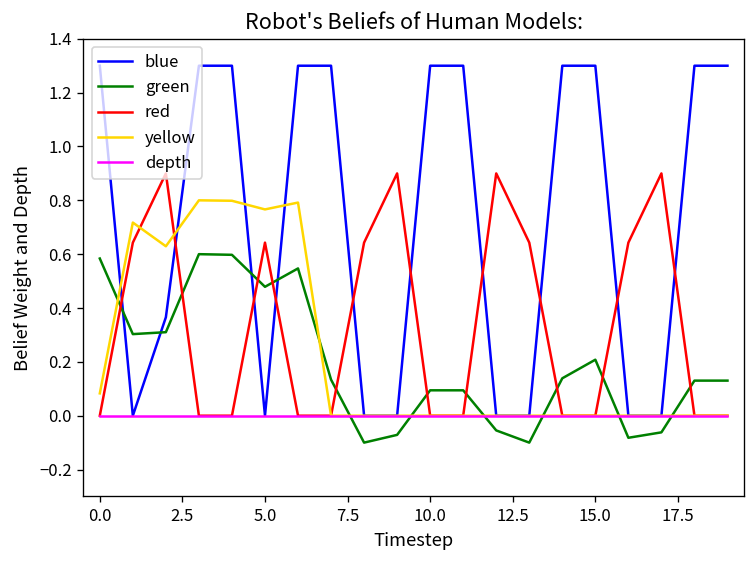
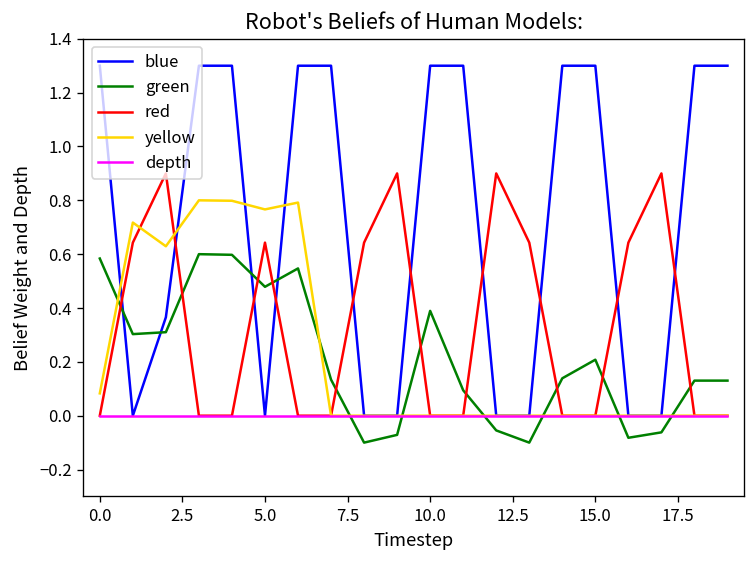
green, 10.0: 0.09 -> 0.39
